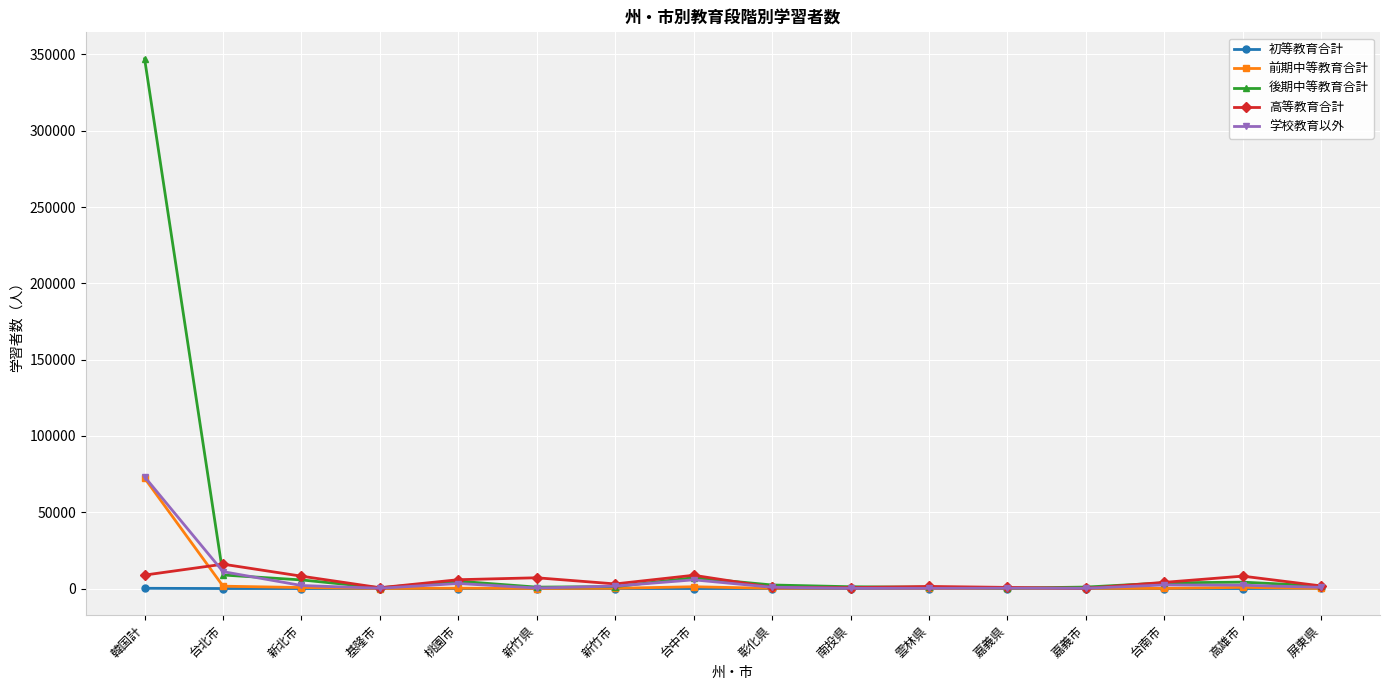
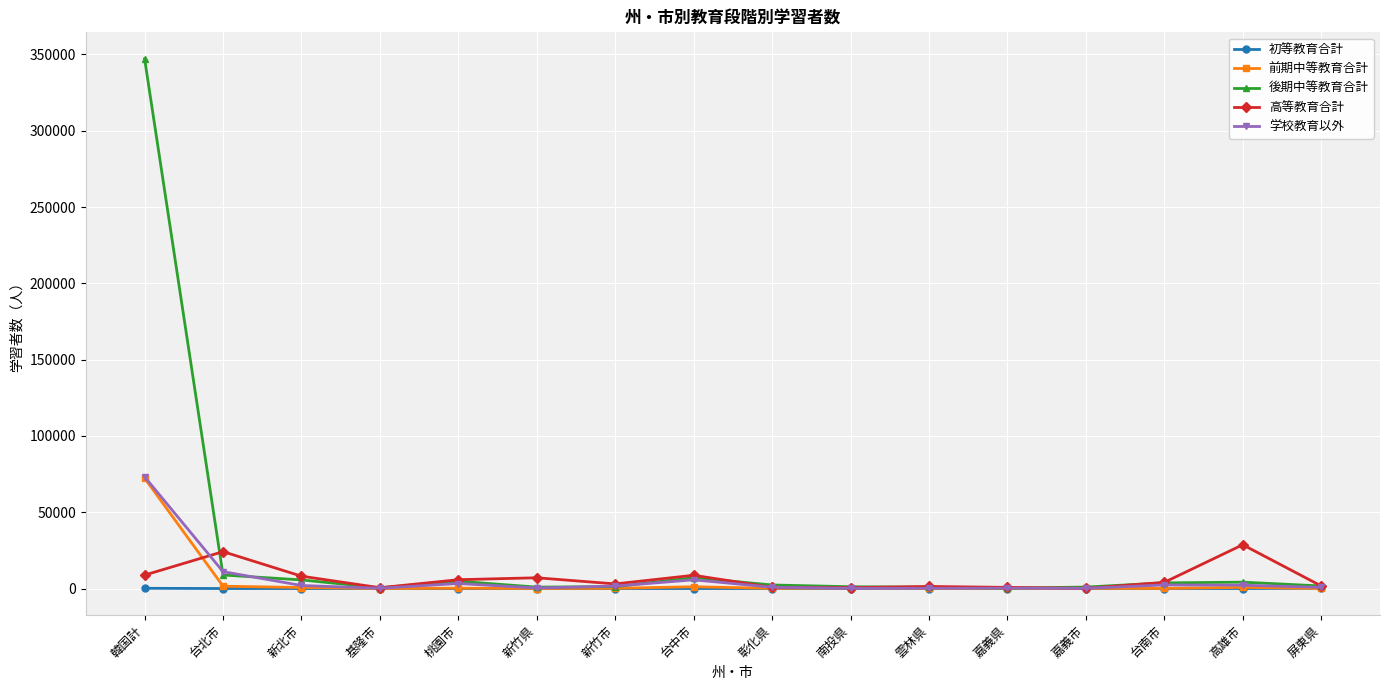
高等教育合計, 台北市: 16000 -> 24000
高等教育合計, 高雄市: 8000 -> 29000
